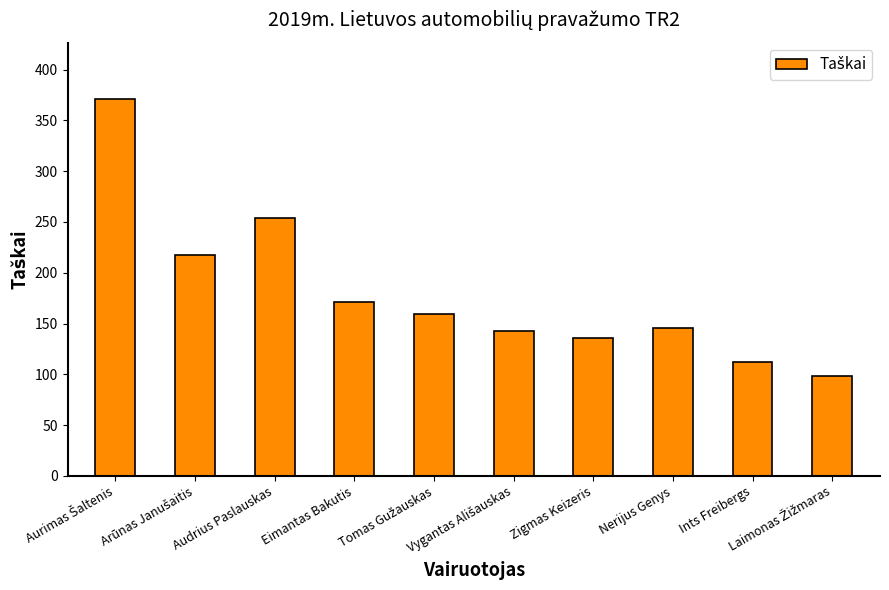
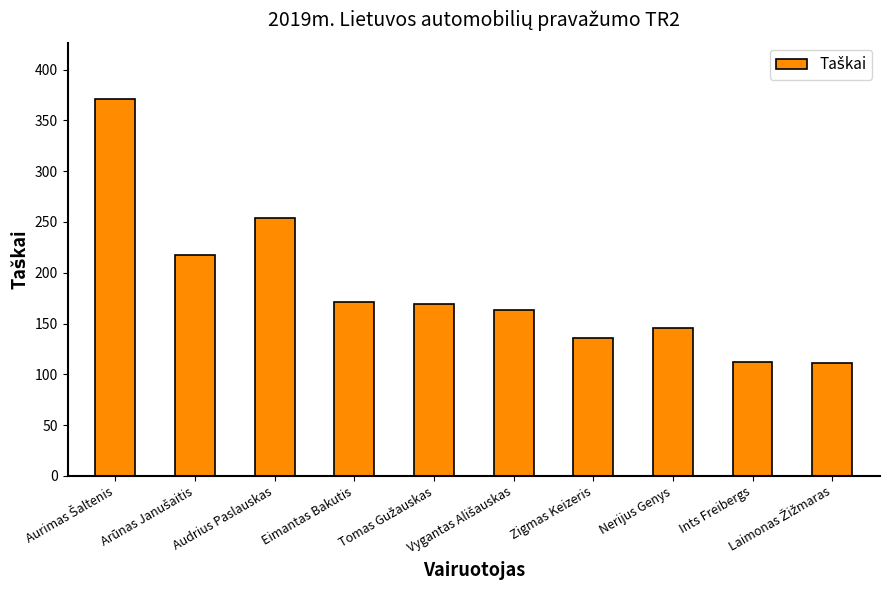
Tomas Gužauskas: 159 -> 170
Vygantas Ališauskas: 143 -> 164
Laimonas Žižmaras: 99 -> 111
